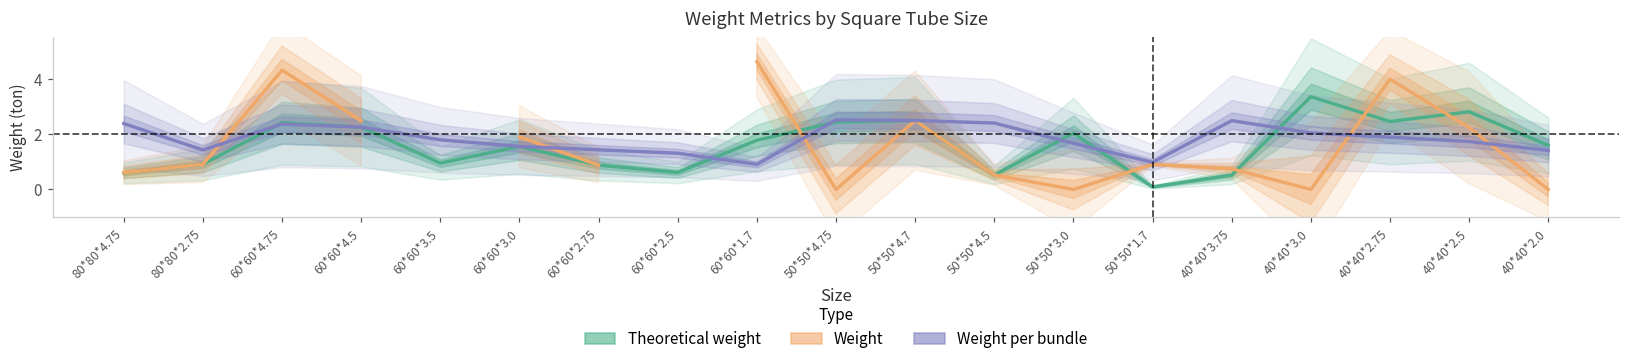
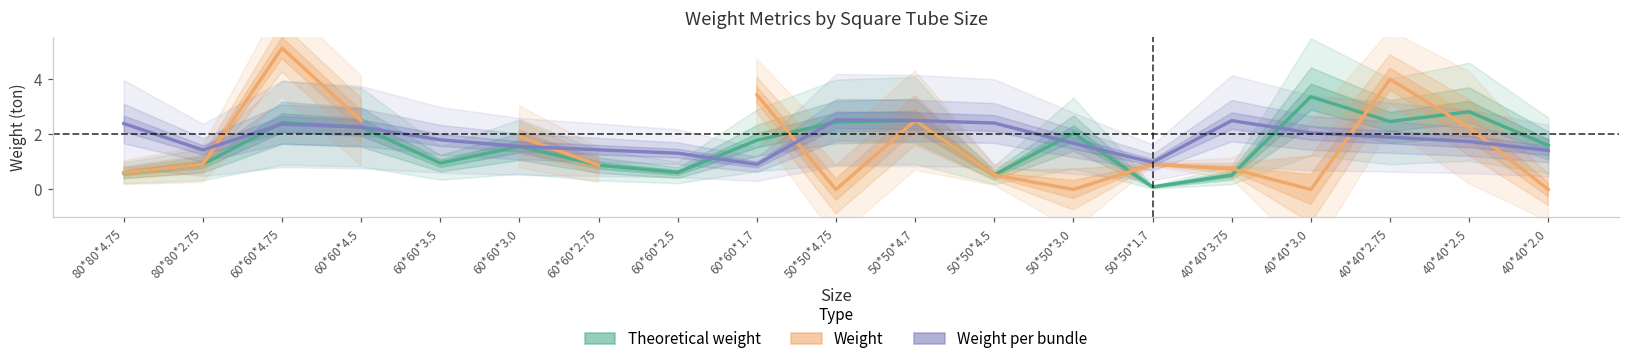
Weight, 60*60*4.75: 4.3 -> 5.1
Weight, 60*60*1.7: 4.6 -> 3.4
